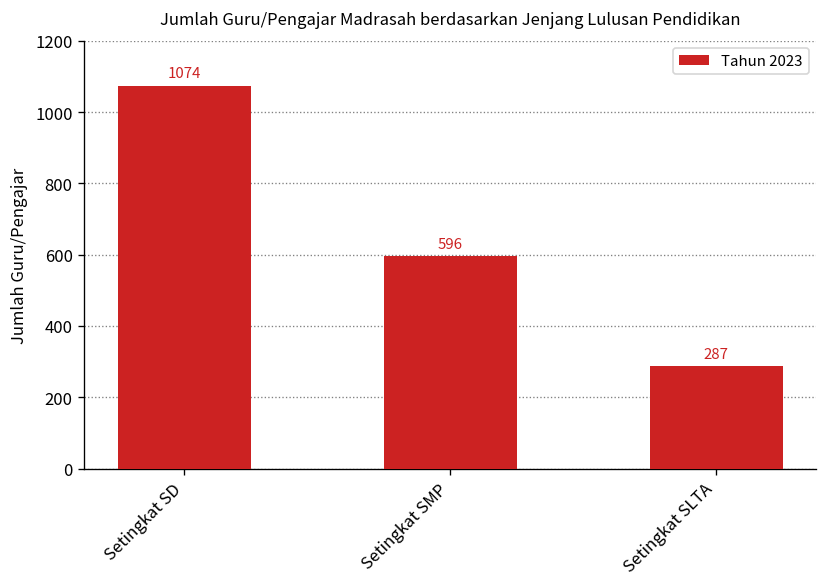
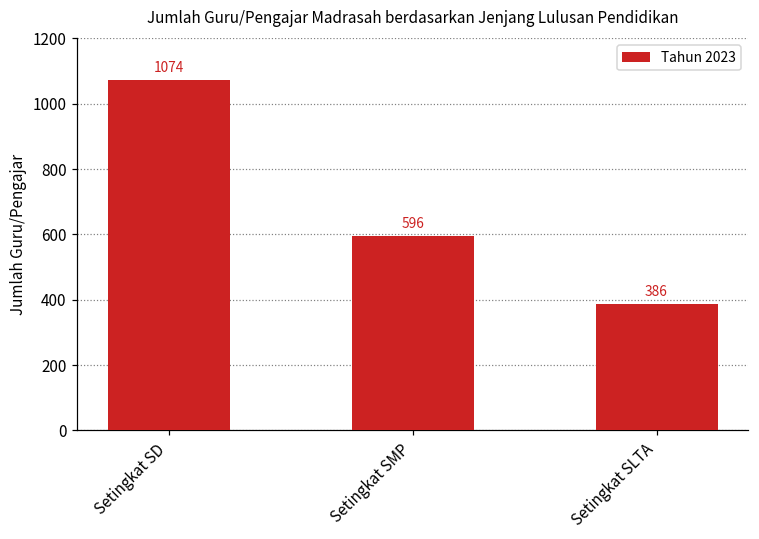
Setingkat SLTA: 287 -> 386
